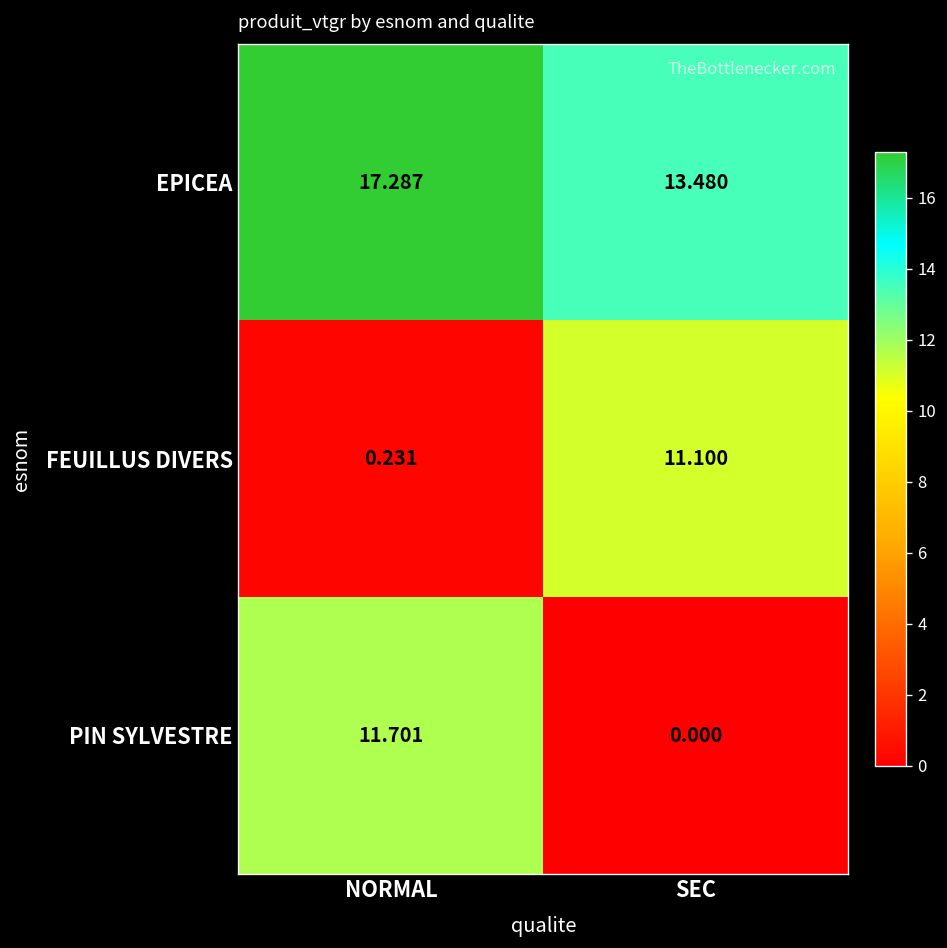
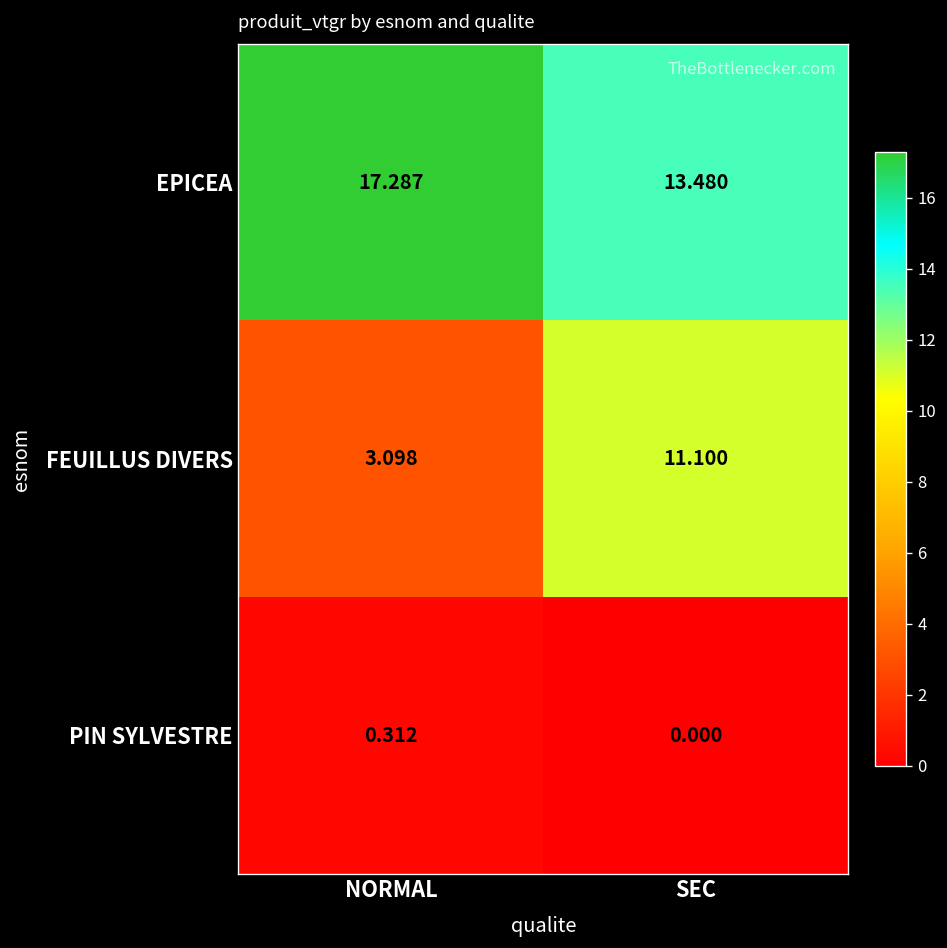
FEUILLUS DIVERS, NORMAL: 0.231 -> 3.098
PIN SYLVESTRE, NORMAL: 11.701 -> 0.312
